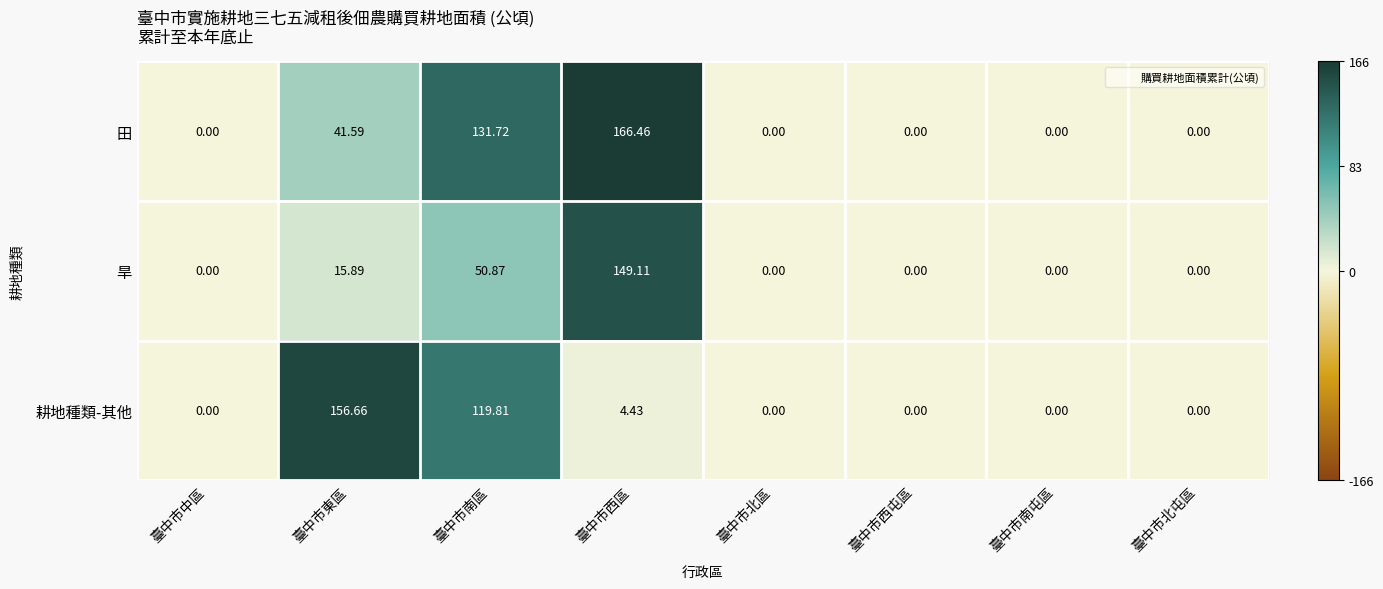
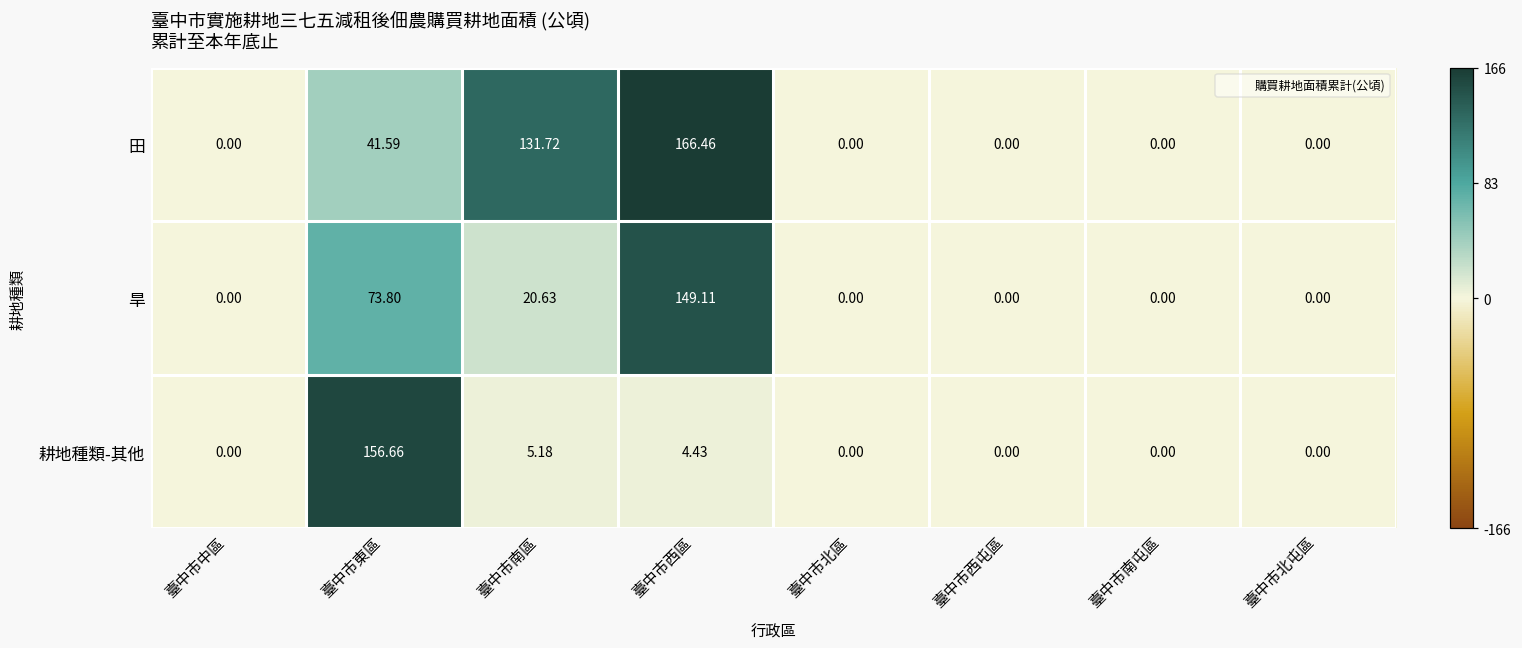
旱, 臺中市東區: 15.89 -> 73.80
旱, 臺中市南區: 50.87 -> 20.63
耕地種類-其他, 臺中市南區: 119.81 -> 5.18
